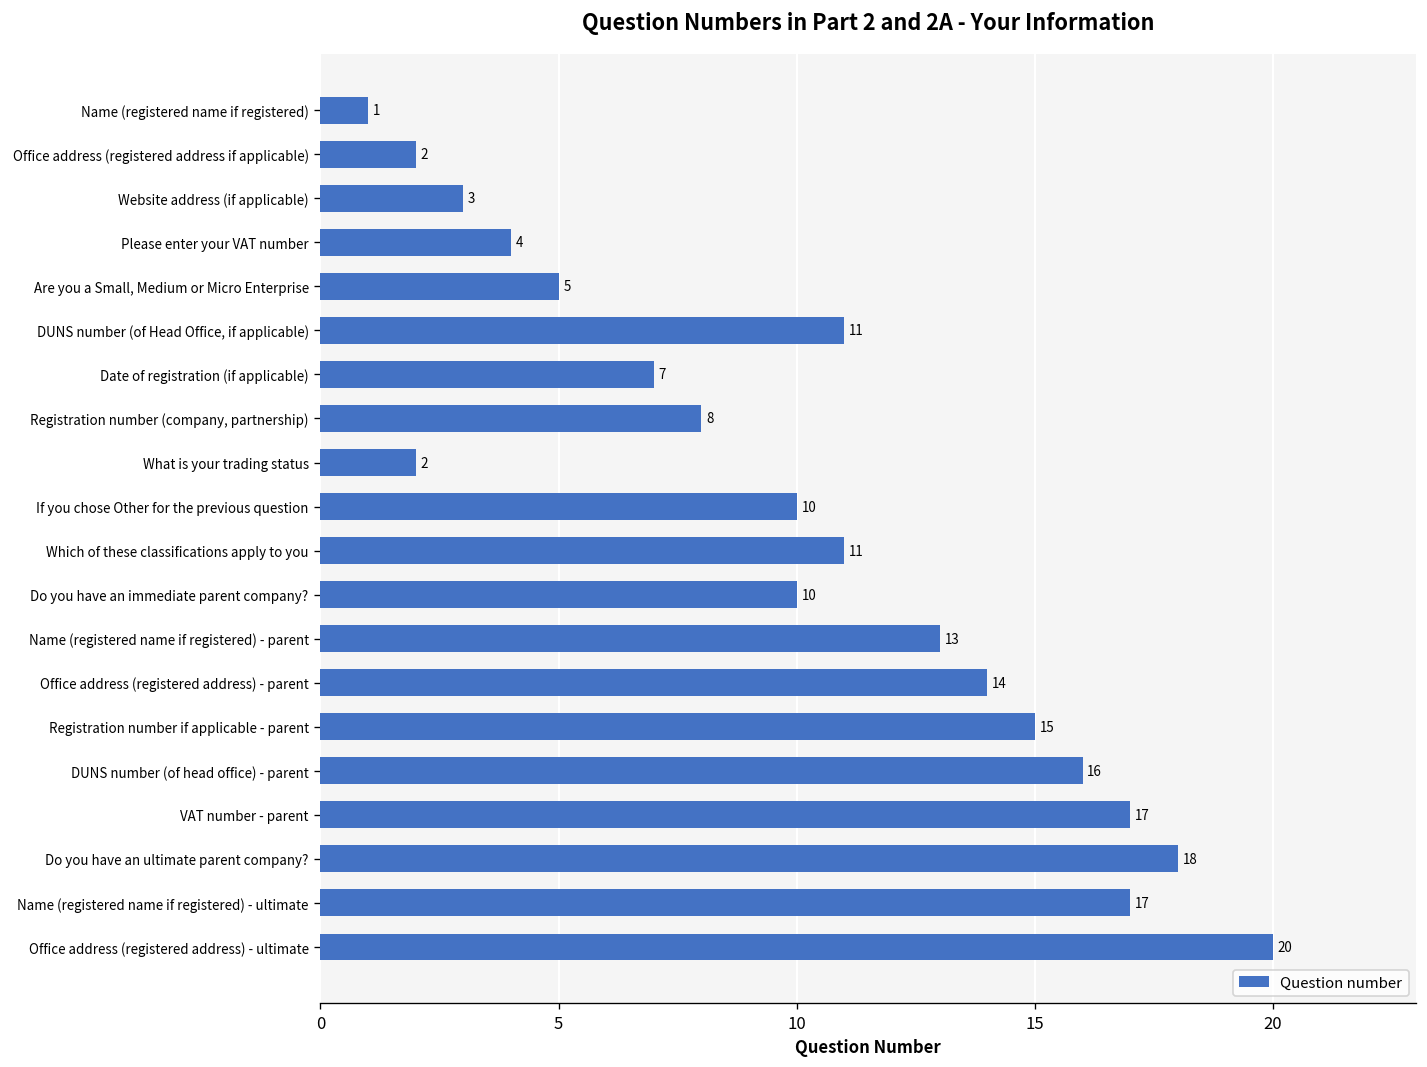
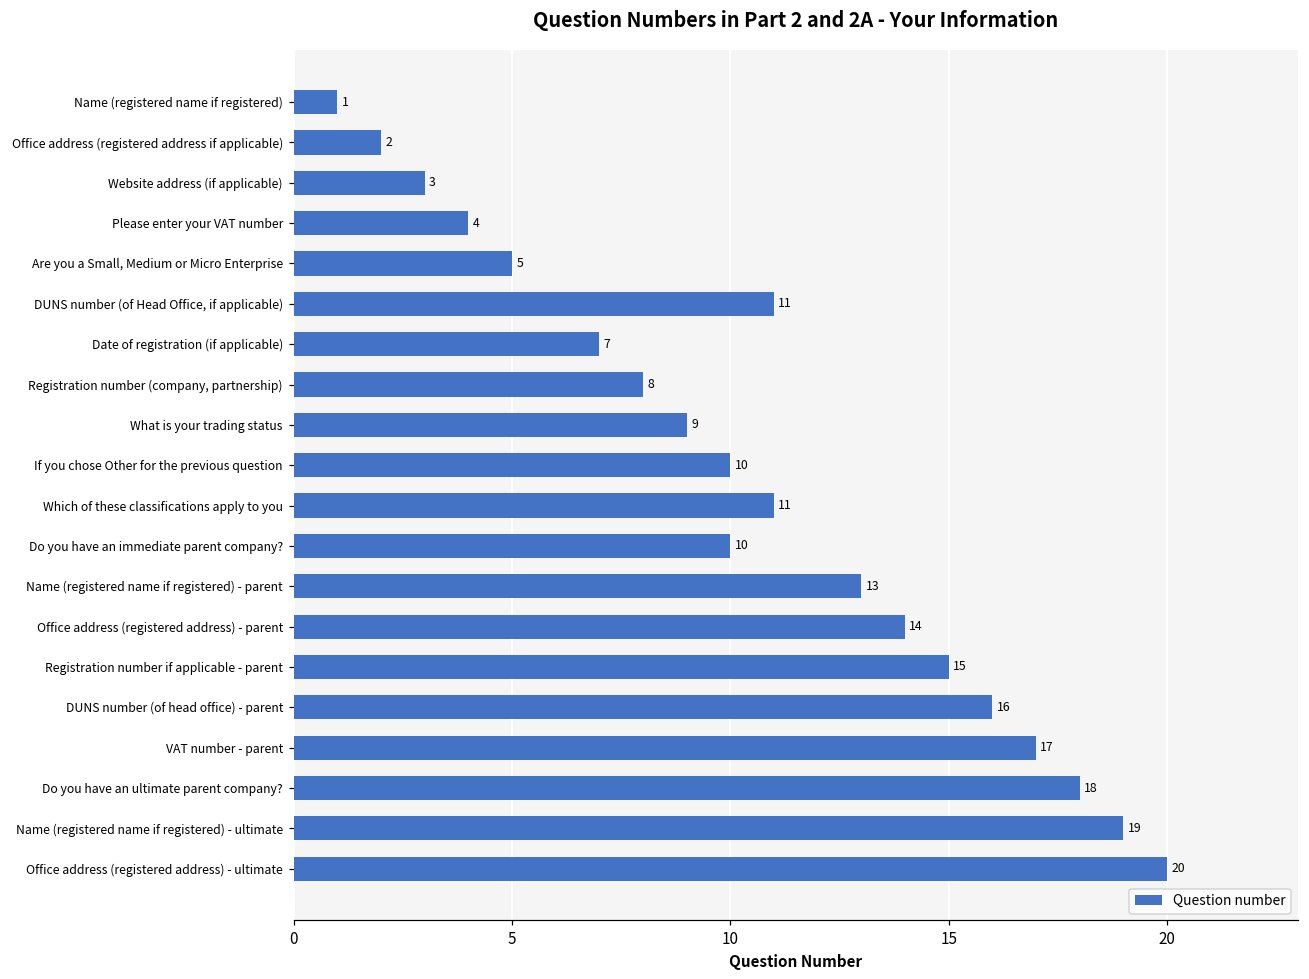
What is your trading status: 2 -> 9
Name (registered name if registered) - ultimate: 17 -> 19
